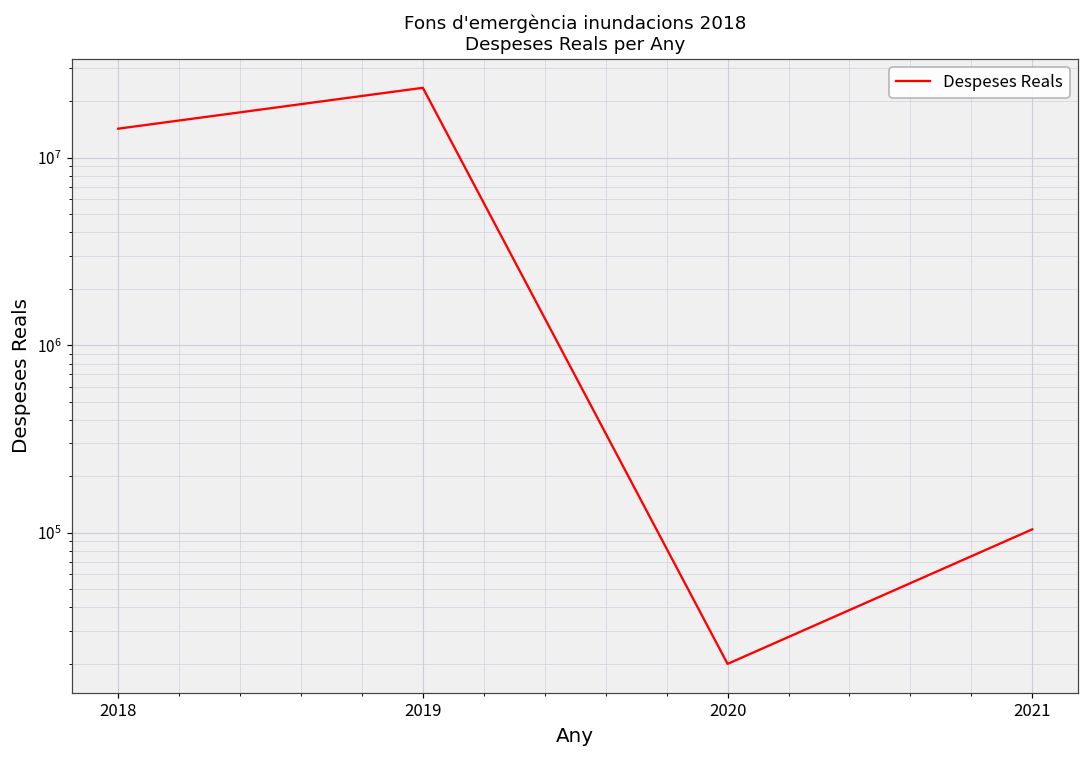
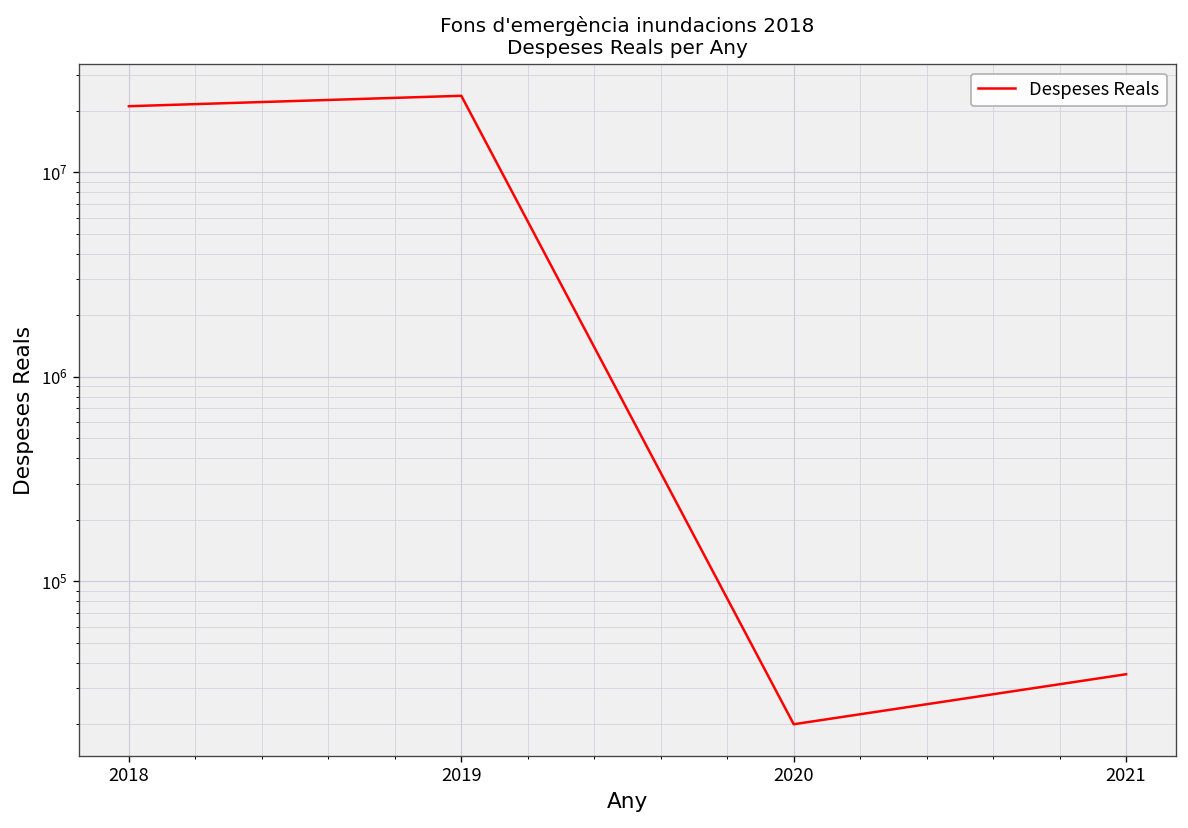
2018: 14000000 -> 21000000
2021: 100000 -> 35000
